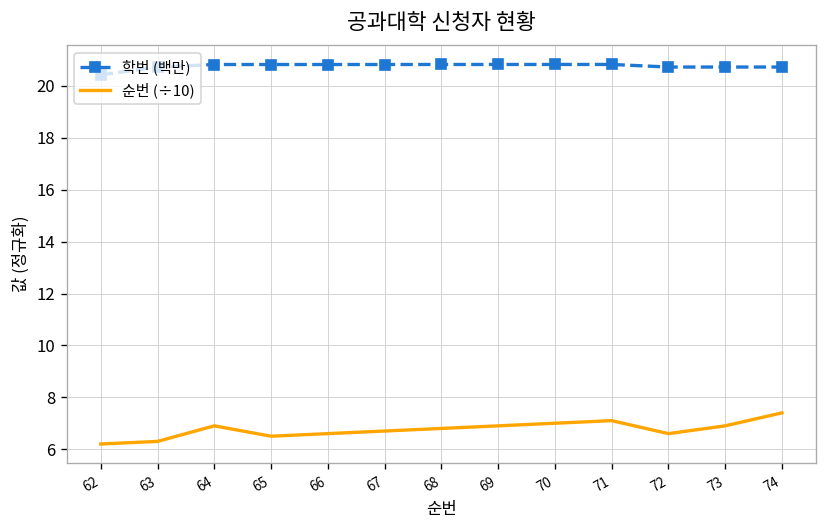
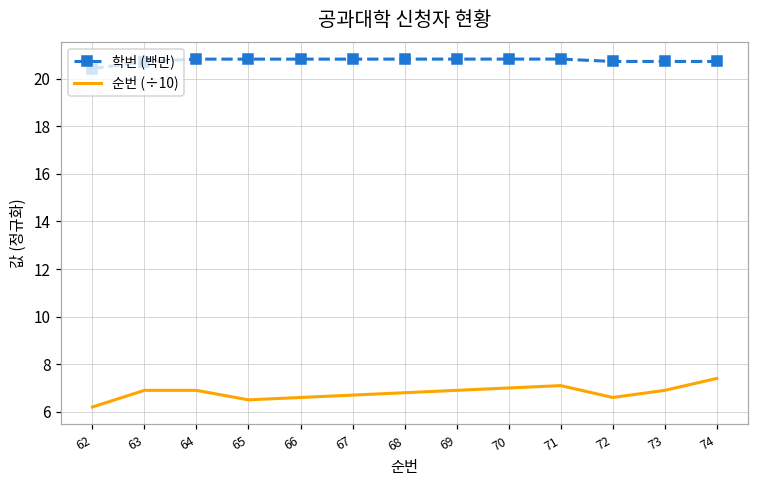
순번 (÷10), 63: 6.3 -> 6.9
